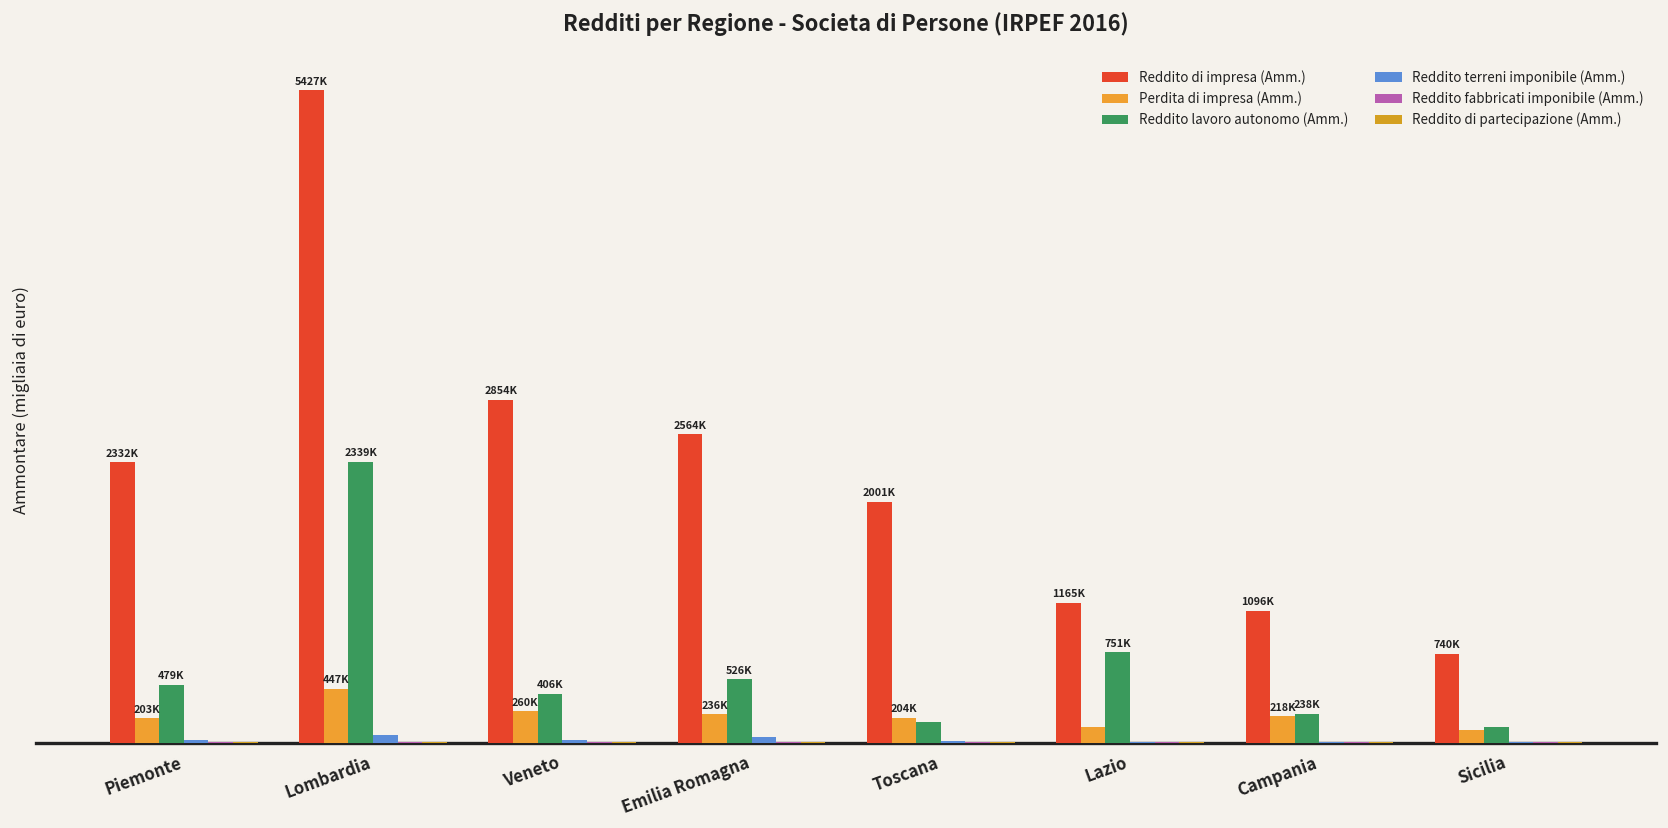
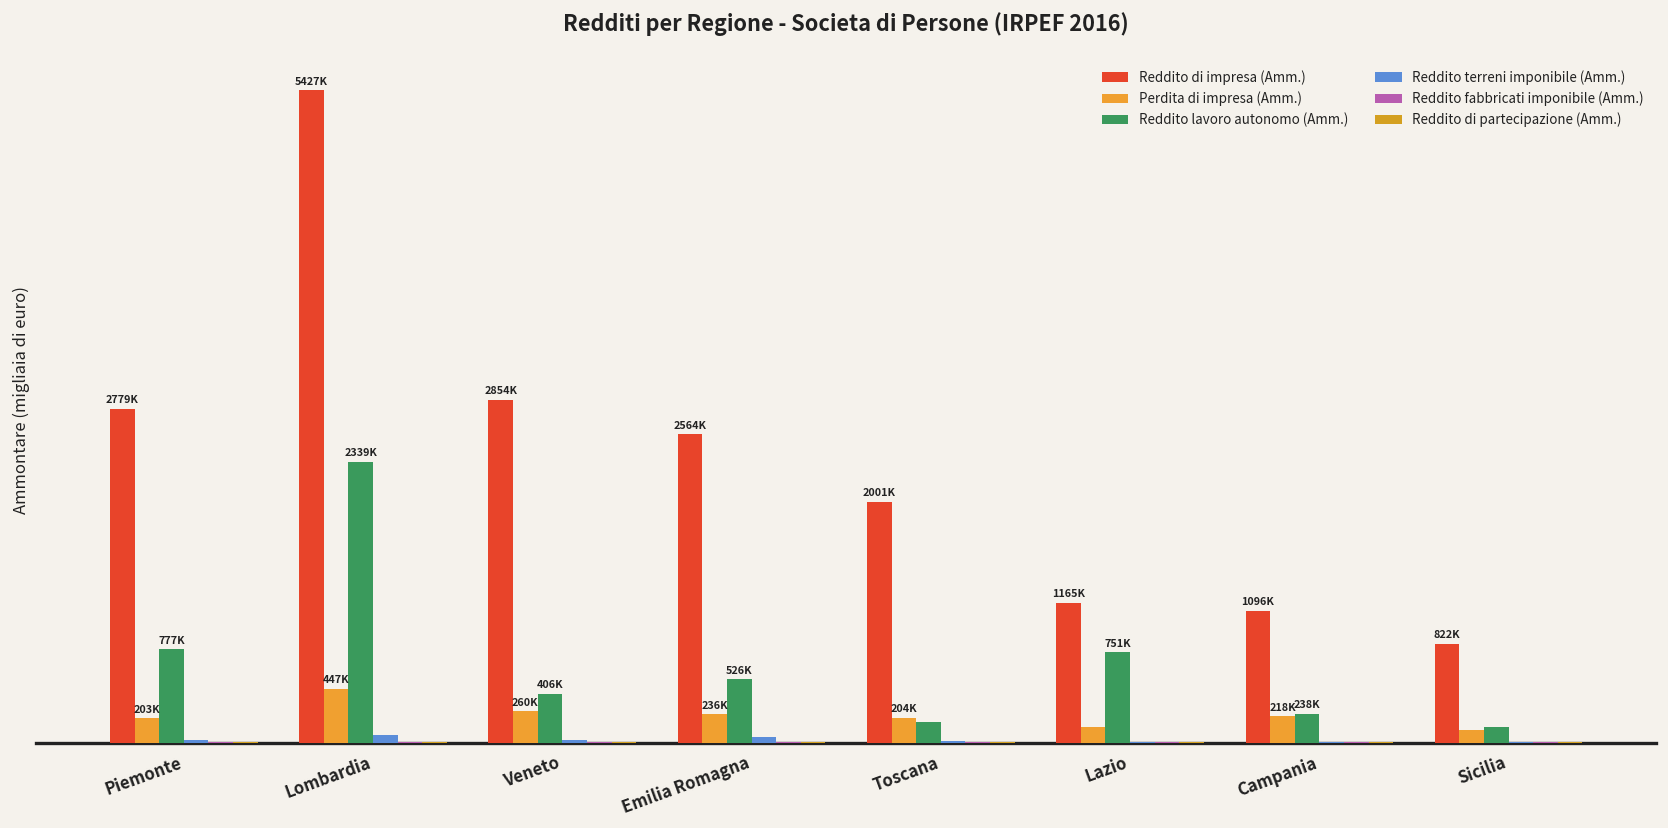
Reddito di impresa (Amm.), Piemonte: 2332K -> 2779K
Reddito lavoro autonomo (Amm.), Piemonte: 479K -> 777K
Reddito di impresa (Amm.), Sicilia: 740K -> 822K
